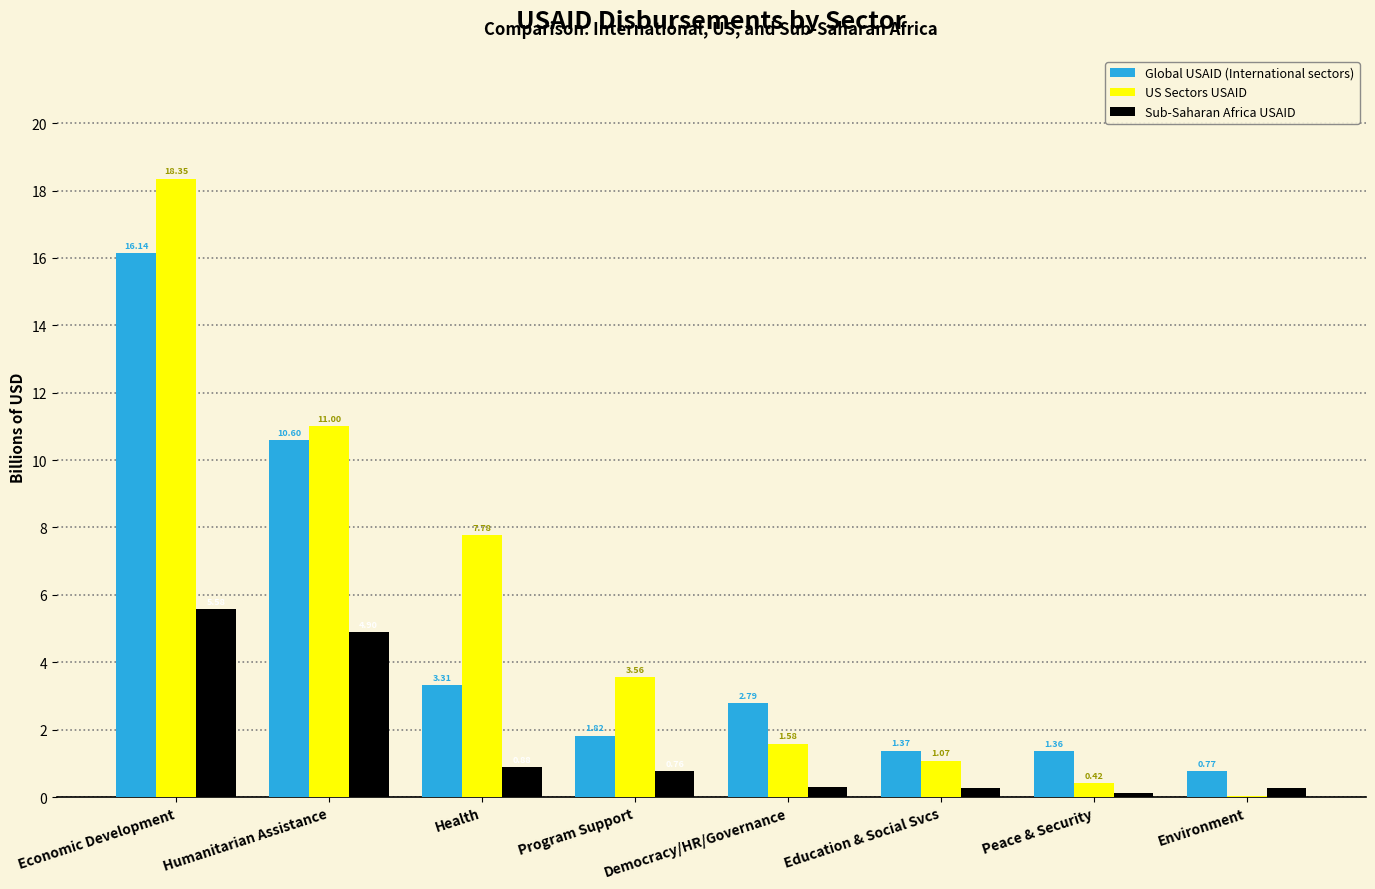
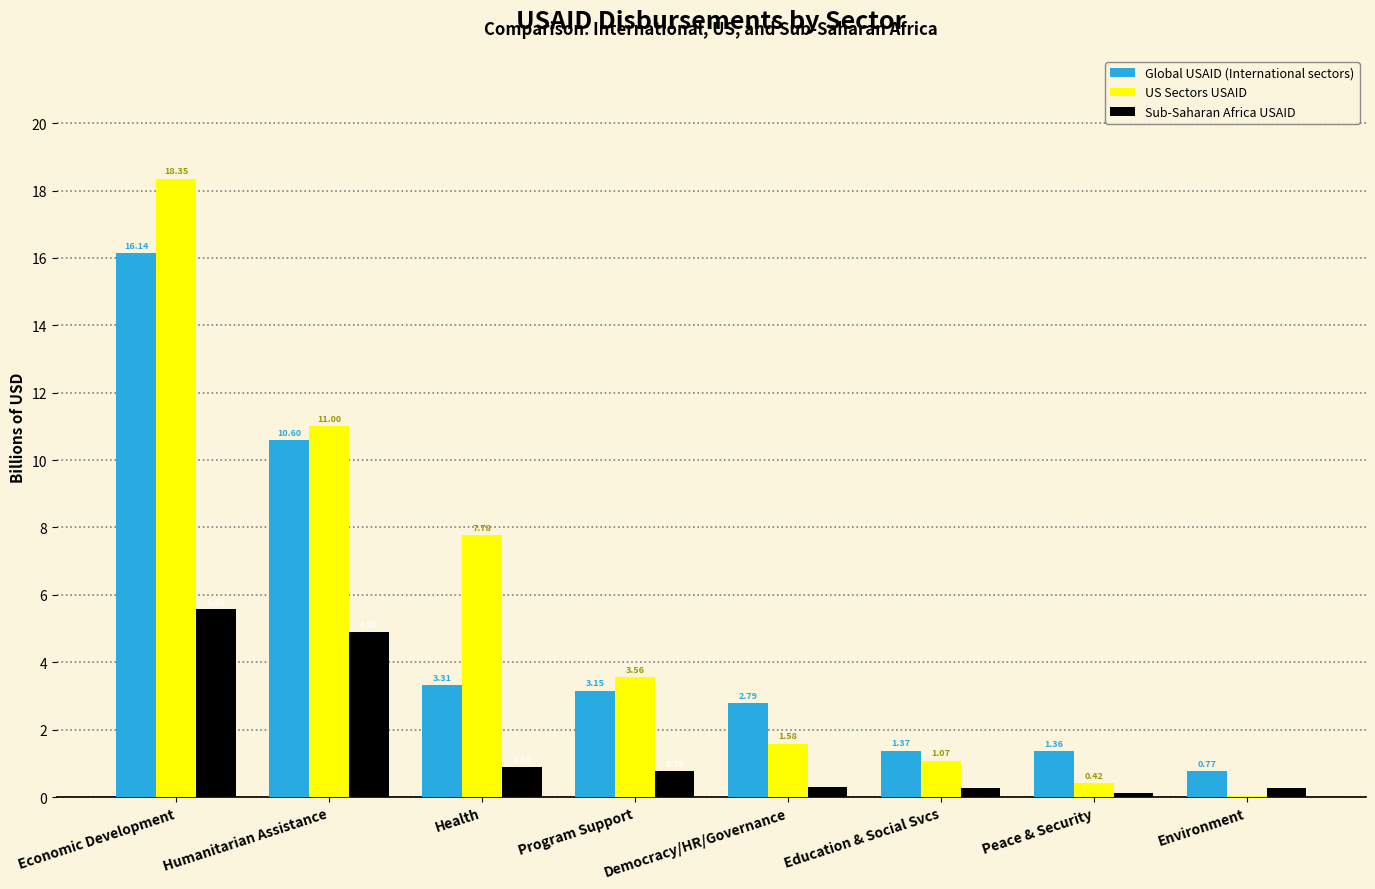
Global USAID (International sectors), Program Support: 1.82 -> 3.15
